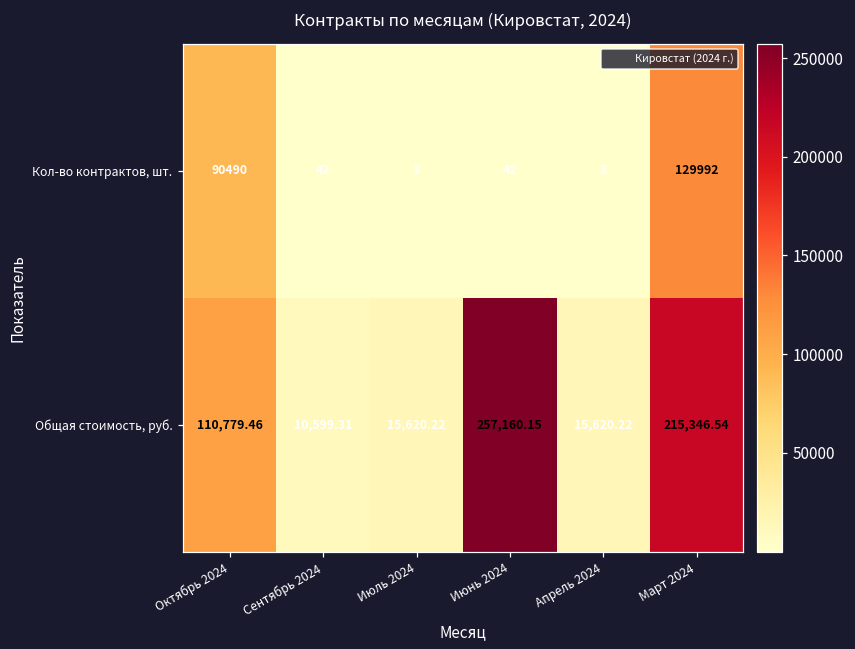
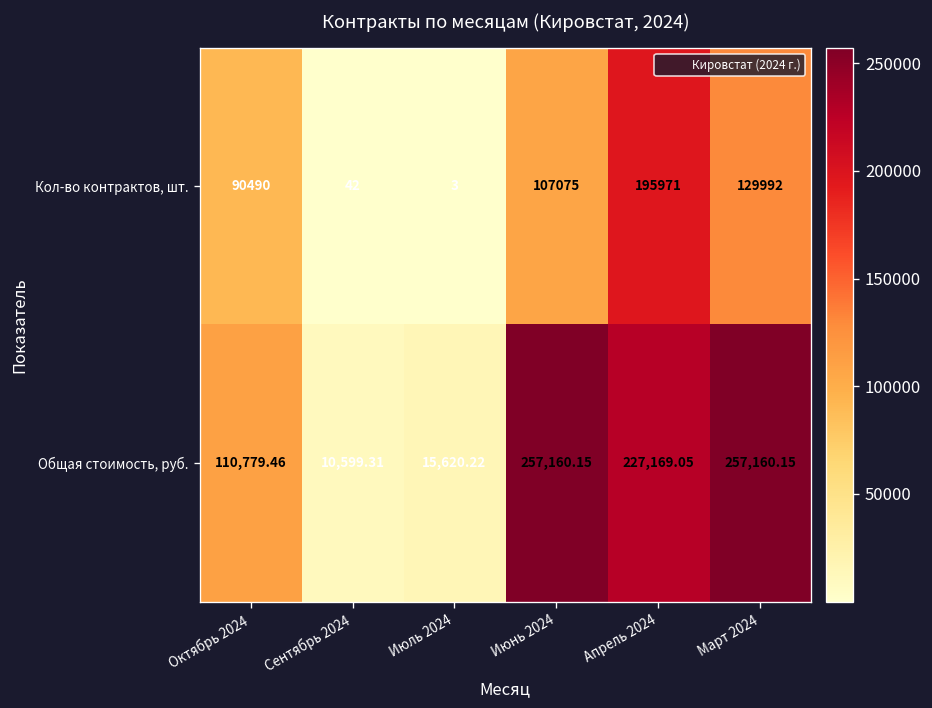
Кол-во контрактов, шт., Июнь 2024: 42 -> 107075
Кол-во контрактов, шт., Апрель 2024: 3 -> 195971
Общая стоимость, руб., Апрель 2024: 15,620.22 -> 227,169.05
Общая стоимость, руб., Март 2024: 215,346.54 -> 257,160.15
